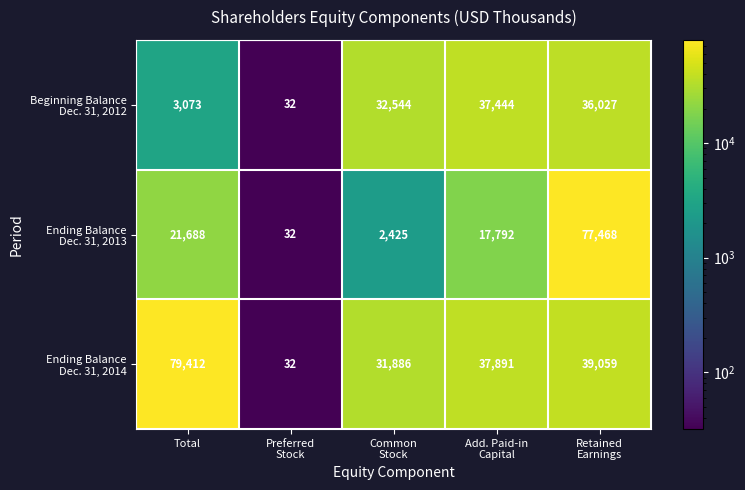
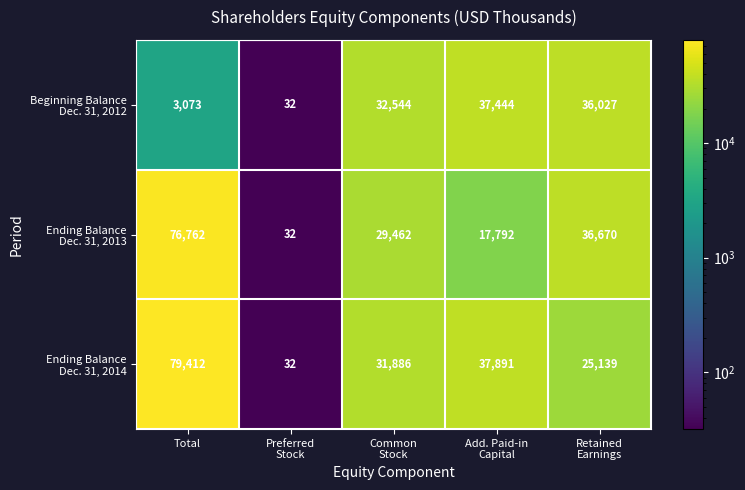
Ending Balance Dec. 31, 2013, Total: 21,688 -> 76,762
Ending Balance Dec. 31, 2013, Common Stock: 2,425 -> 29,462
Ending Balance Dec. 31, 2013, Retained Earnings: 77,468 -> 36,670
Ending Balance Dec. 31, 2014, Retained Earnings: 39,059 -> 25,139
